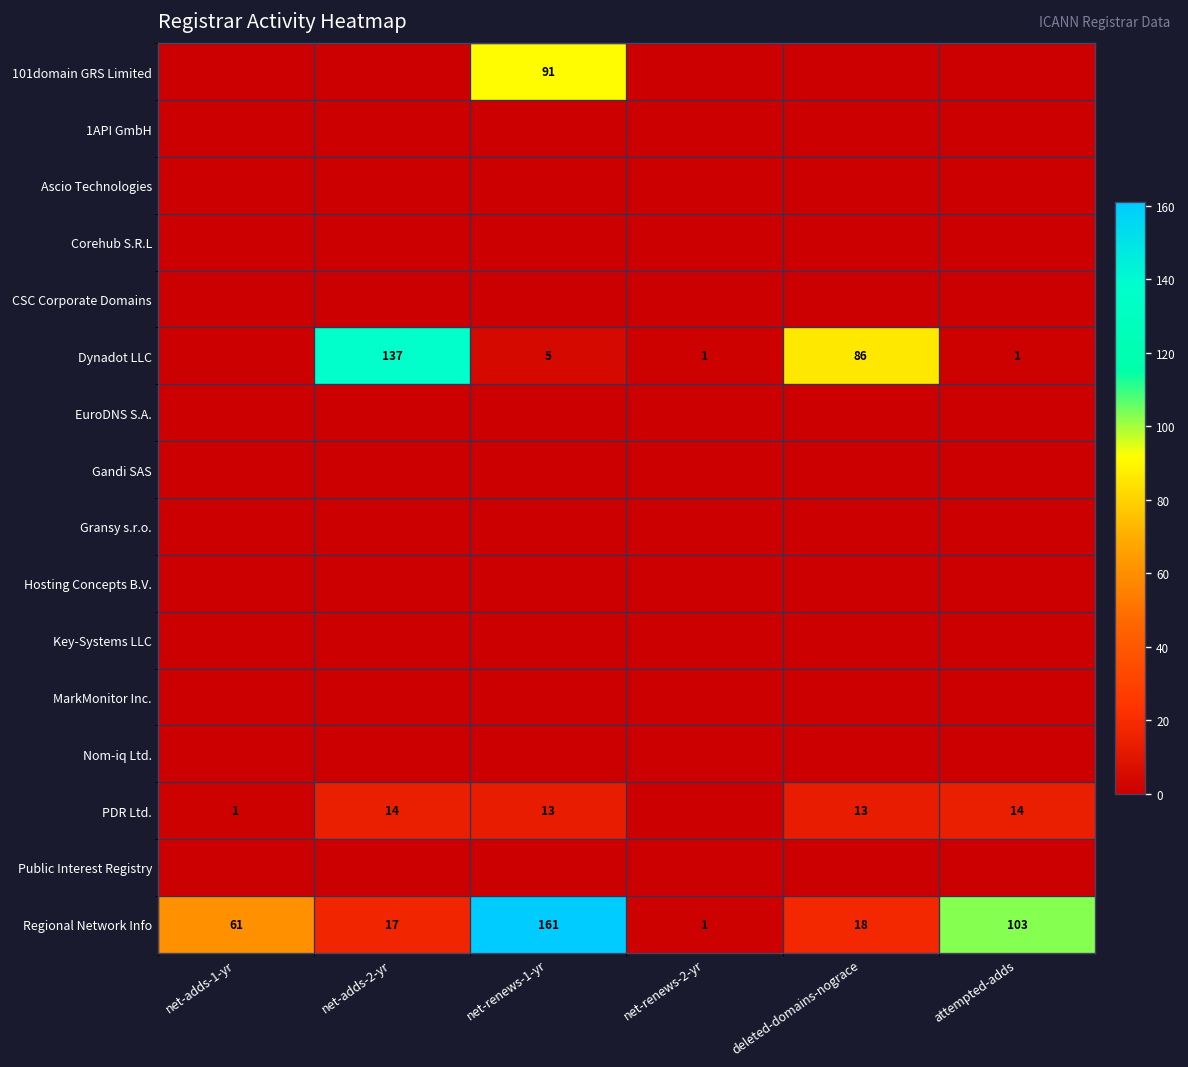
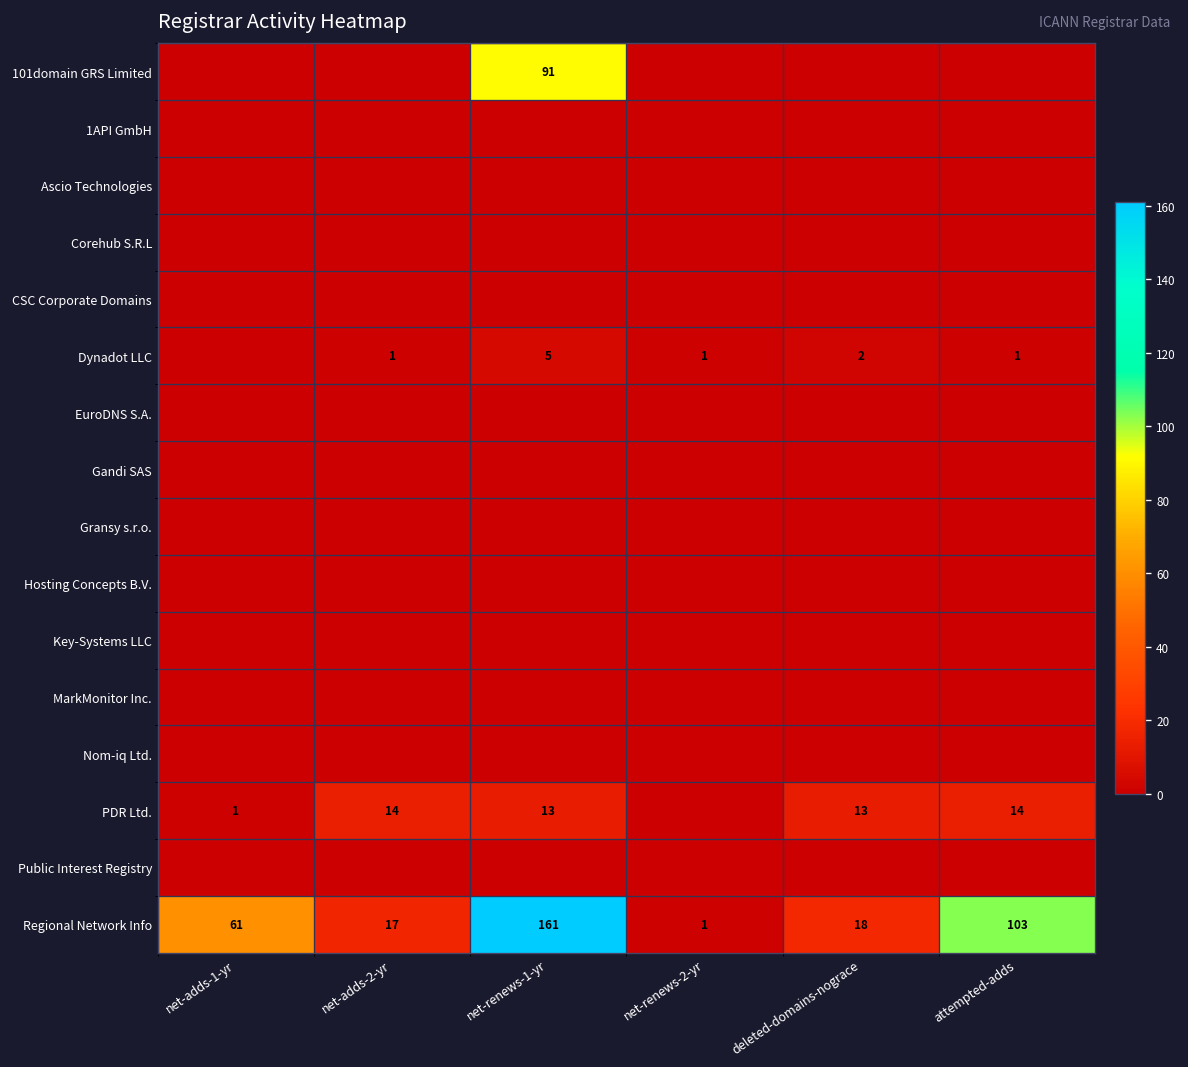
Dynadot LLC, net-adds-2-yr: 137 -> 1
Dynadot LLC, deleted-domains-nograce: 86 -> 2
